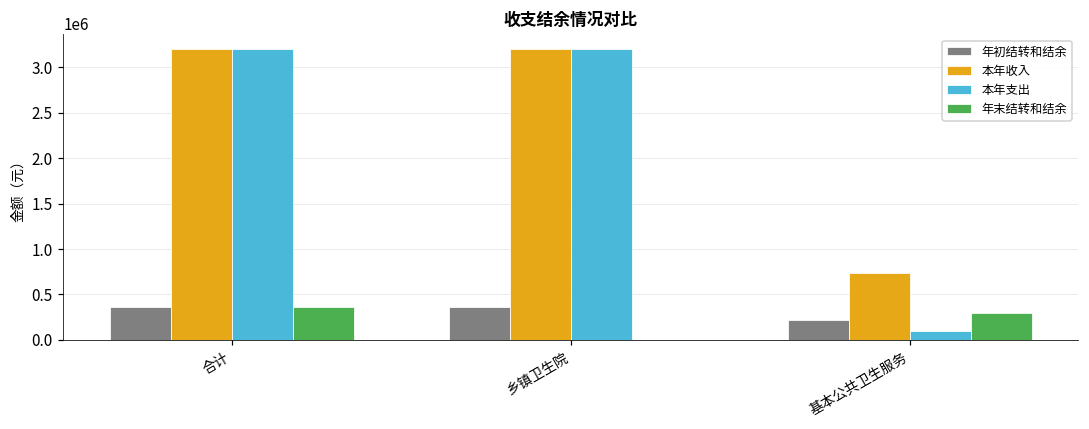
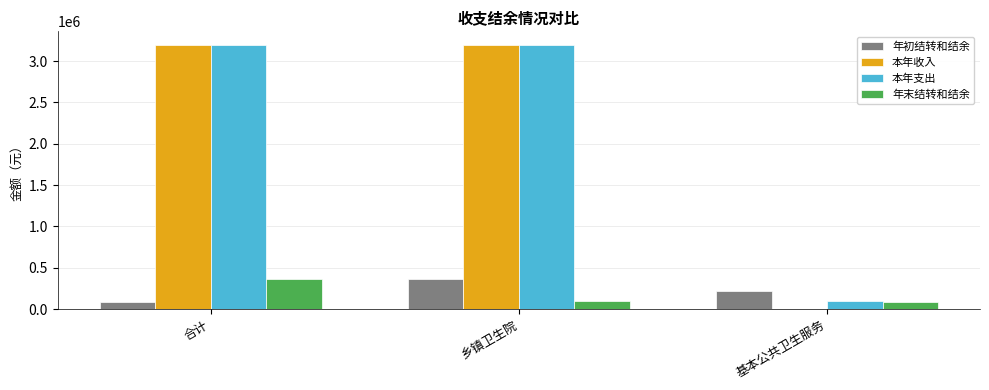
年初结转和结余, 合计: 400000 -> 100000
年末结转和结余, 乡镇卫生院: 0 -> 100000
本年收入, 基本公共卫生服务: 700000 -> 0
年末结转和结余, 基本公共卫生服务: 300000 -> 100000
